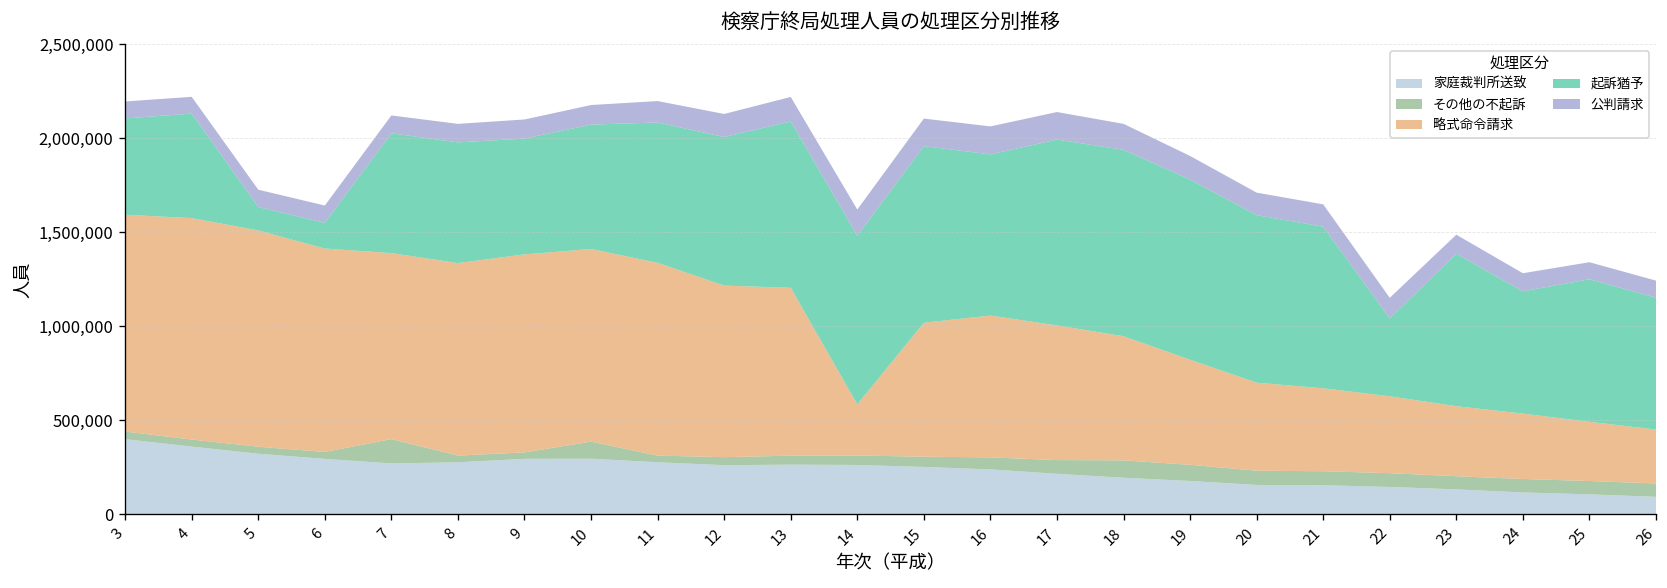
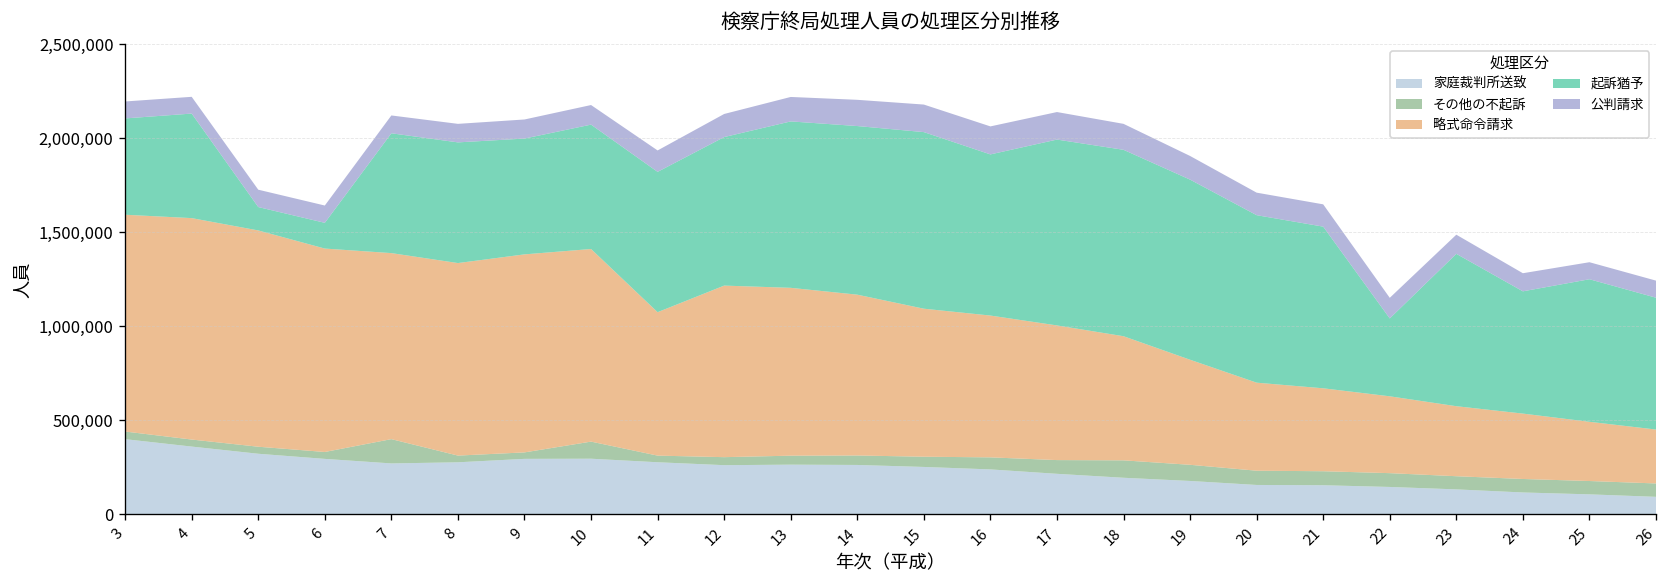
略式命令請求, 11: 1,030,000 -> 760,000
略式命令請求, 14: 270,000 -> 860,000
略式命令請求, 15: 710,000 -> 790,000
